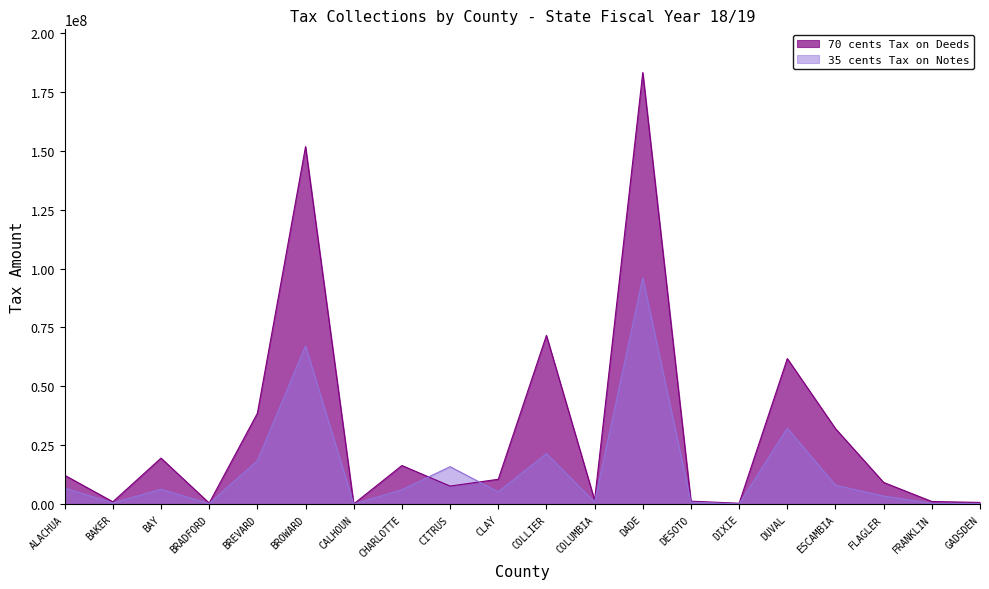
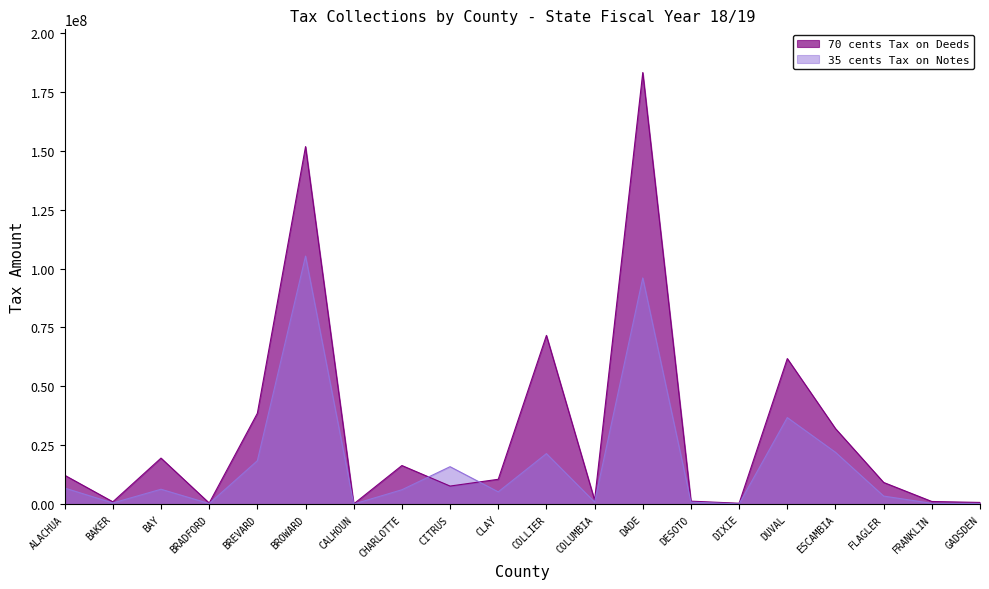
35 cents Tax on Notes, BROWARD: 67000000 -> 105000000
35 cents Tax on Notes, DUVAL: 32000000 -> 37000000
35 cents Tax on Notes, ESCAMBIA: 8000000 -> 22000000
